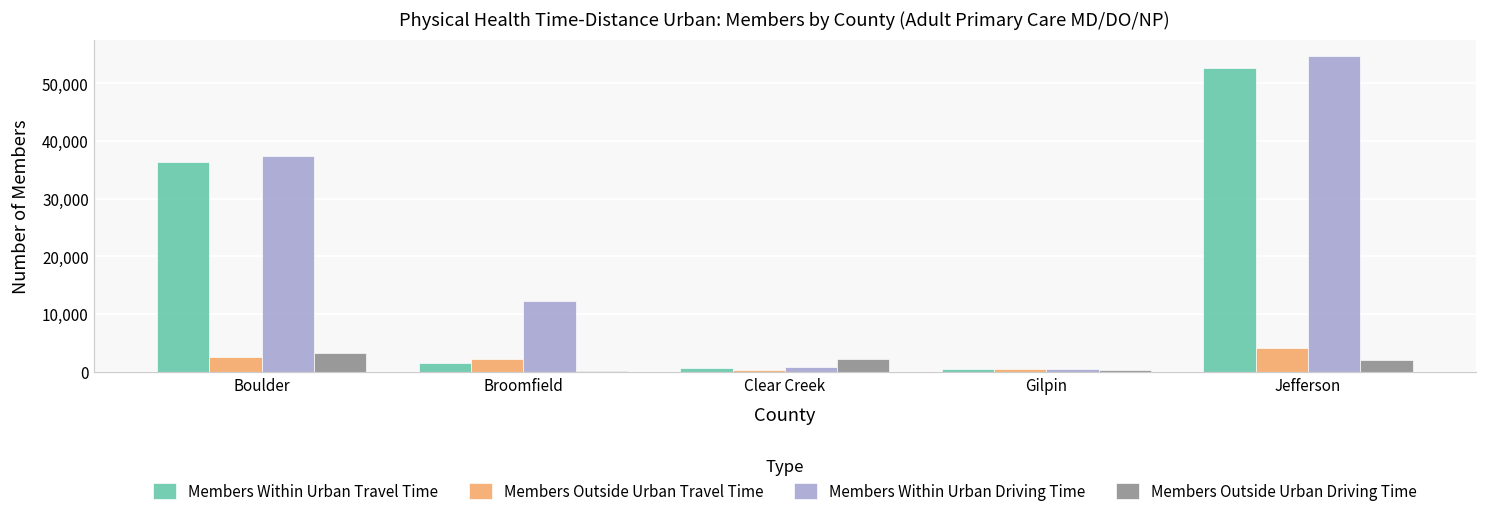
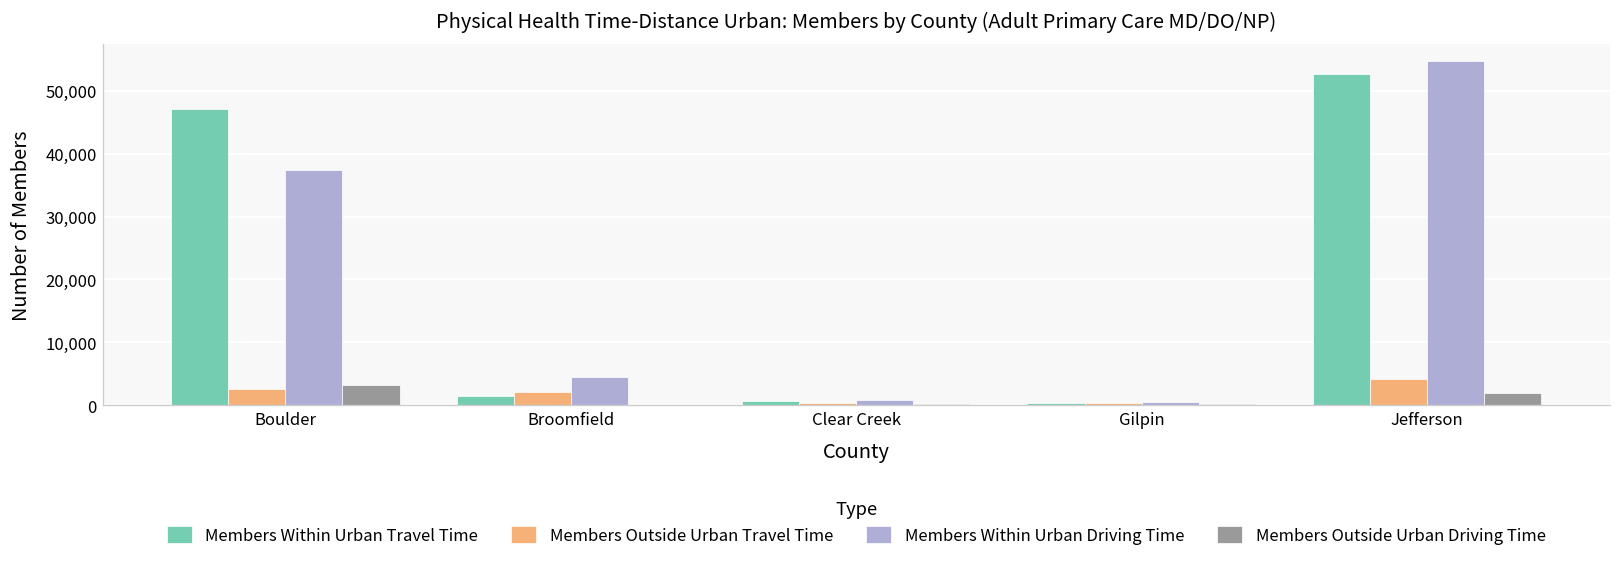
Members Within Urban Travel Time, Boulder: 36,000 -> 47,000
Members Within Urban Driving Time, Broomfield: 12,000 -> 4,000
Members Outside Urban Driving Time, Clear Creek: 2,000 -> 0
